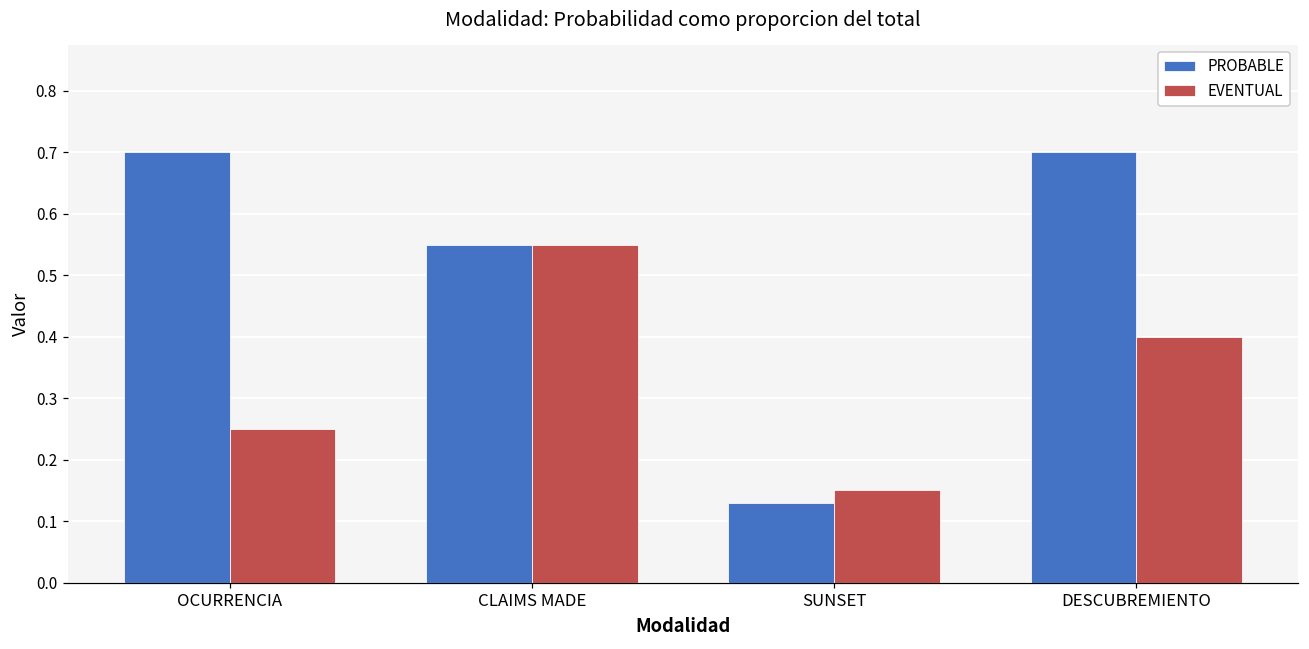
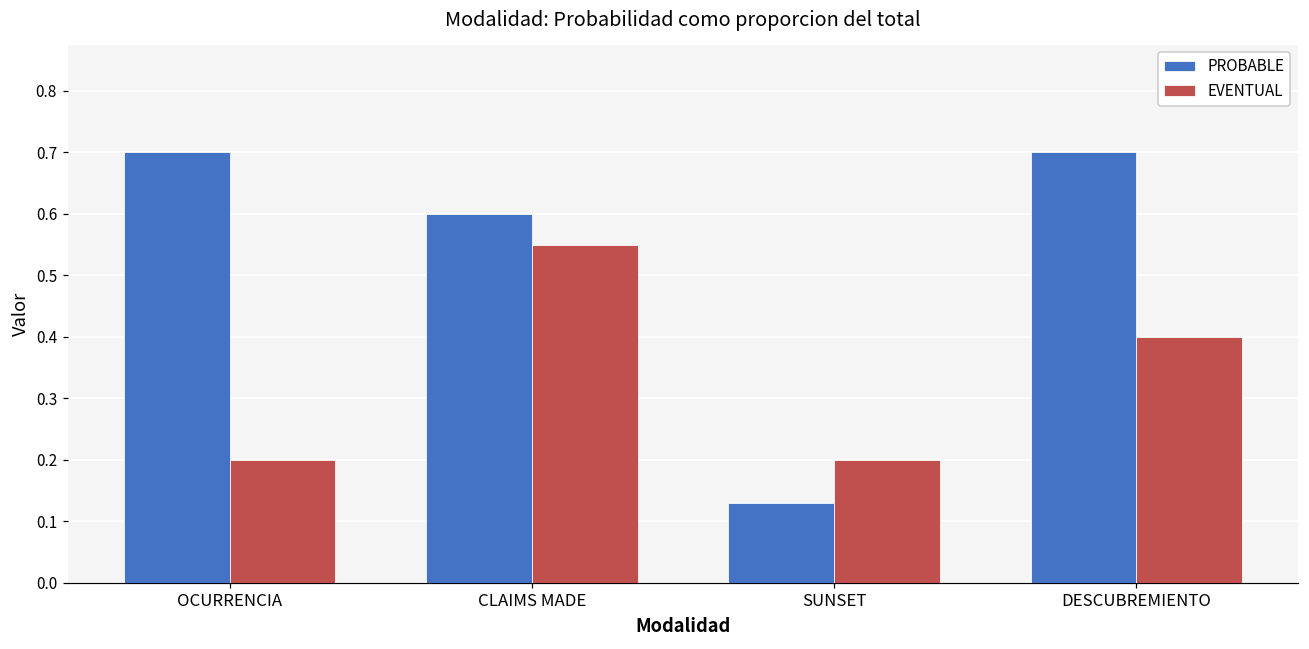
EVENTUAL, OCURRENCIA: 0.25 -> 0.20
PROBABLE, CLAIMS MADE: 0.55 -> 0.60
EVENTUAL, SUNSET: 0.15 -> 0.20
